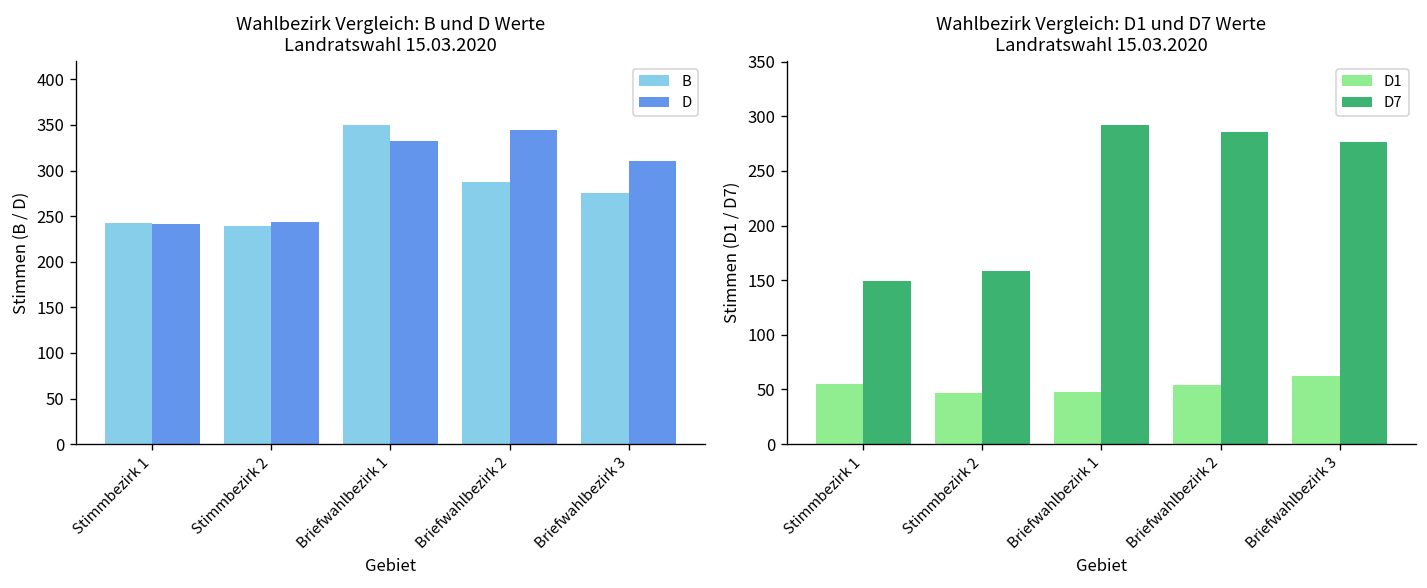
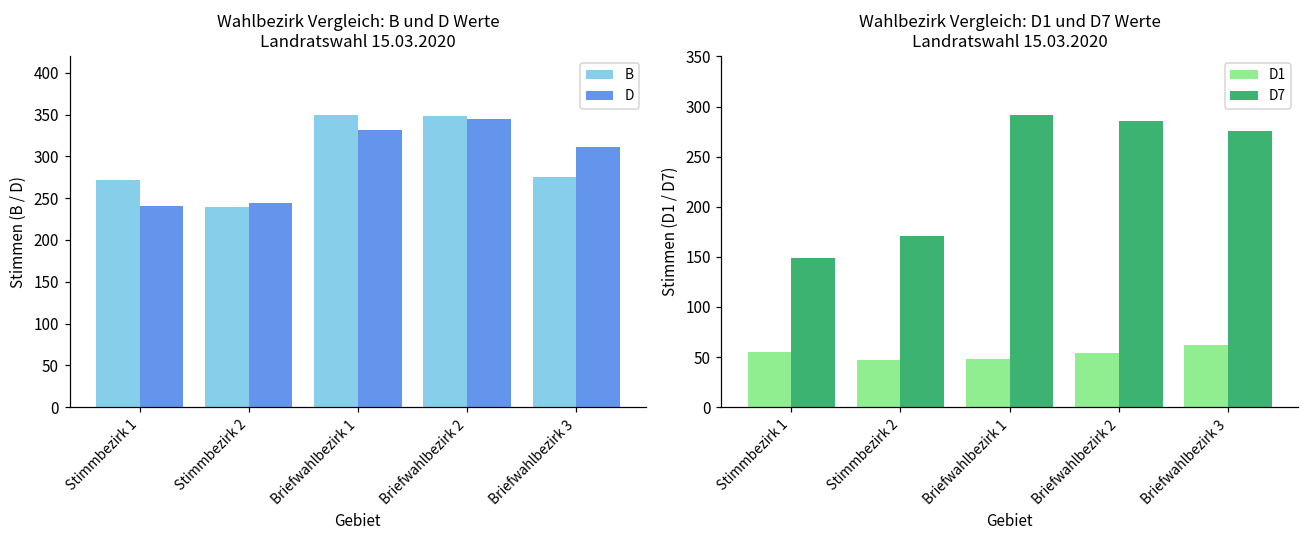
Wahlbezirk Vergleich: B und D Werte Landratswahl 15.03.2020, B, Stimmbezirk 1: 240 -> 270
Wahlbezirk Vergleich: B und D Werte Landratswahl 15.03.2020, B, Briefwahlbezirk 2: 290 -> 350
Wahlbezirk Vergleich: D1 und D7 Werte Landratswahl 15.03.2020, D7, Stimmbezirk 2: 160 -> 170
